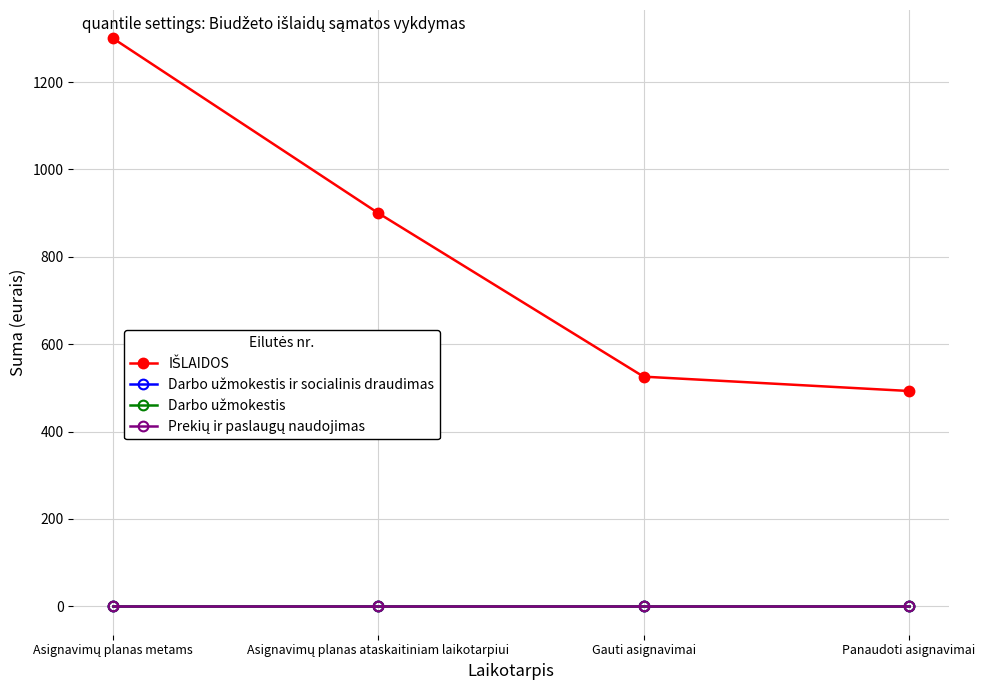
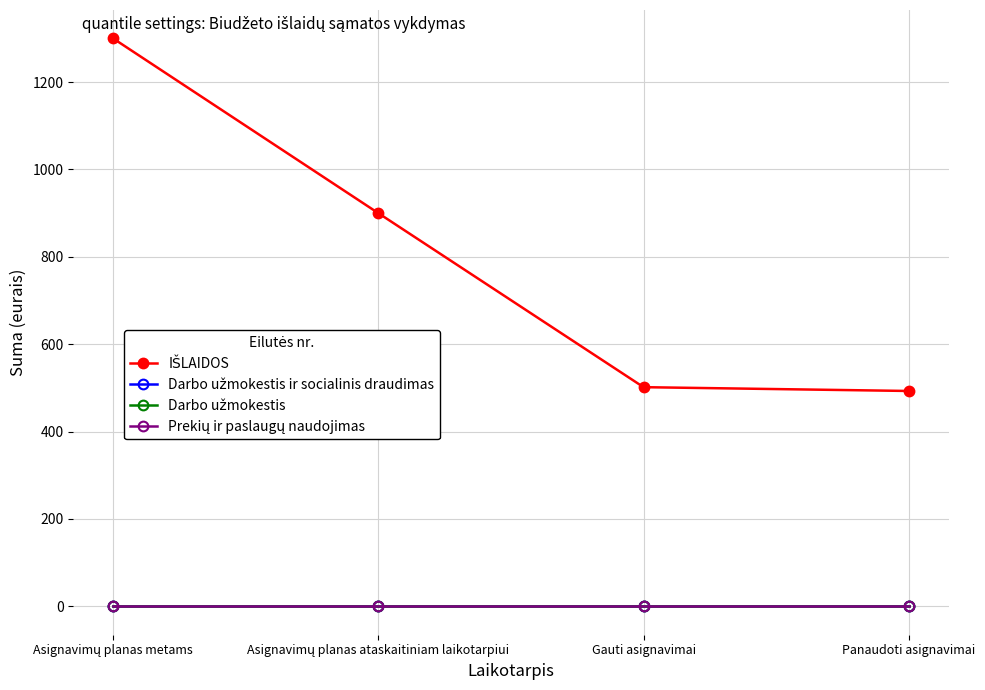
IŠLAIDOS, Gauti asignavimai: 530 -> 500
